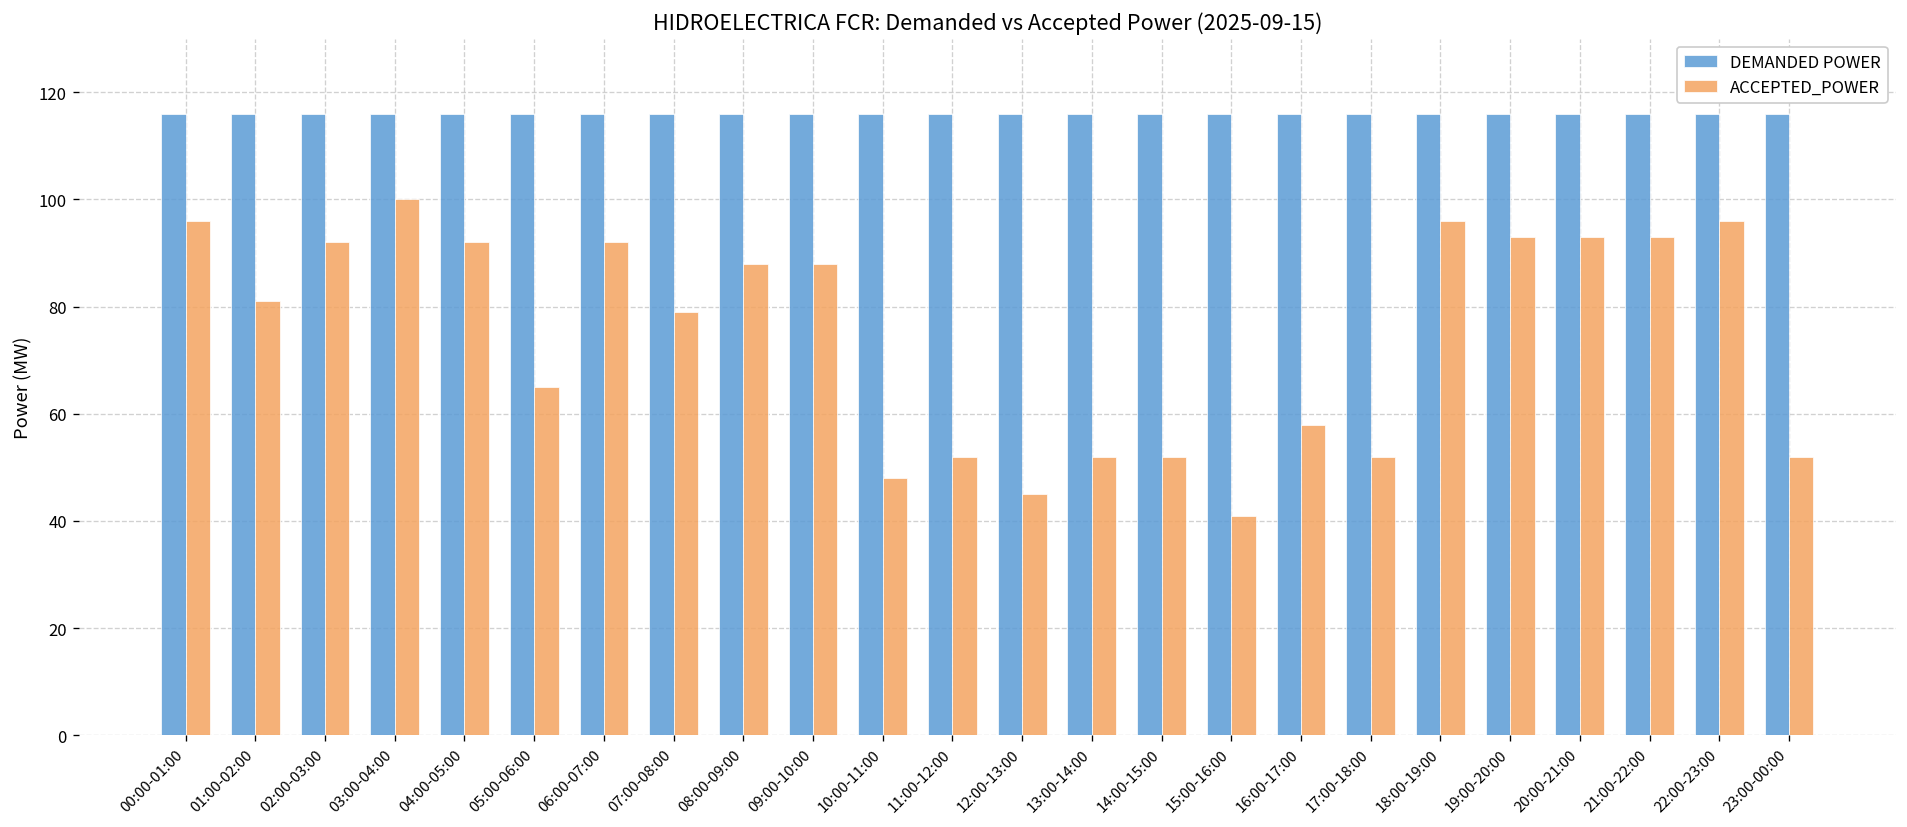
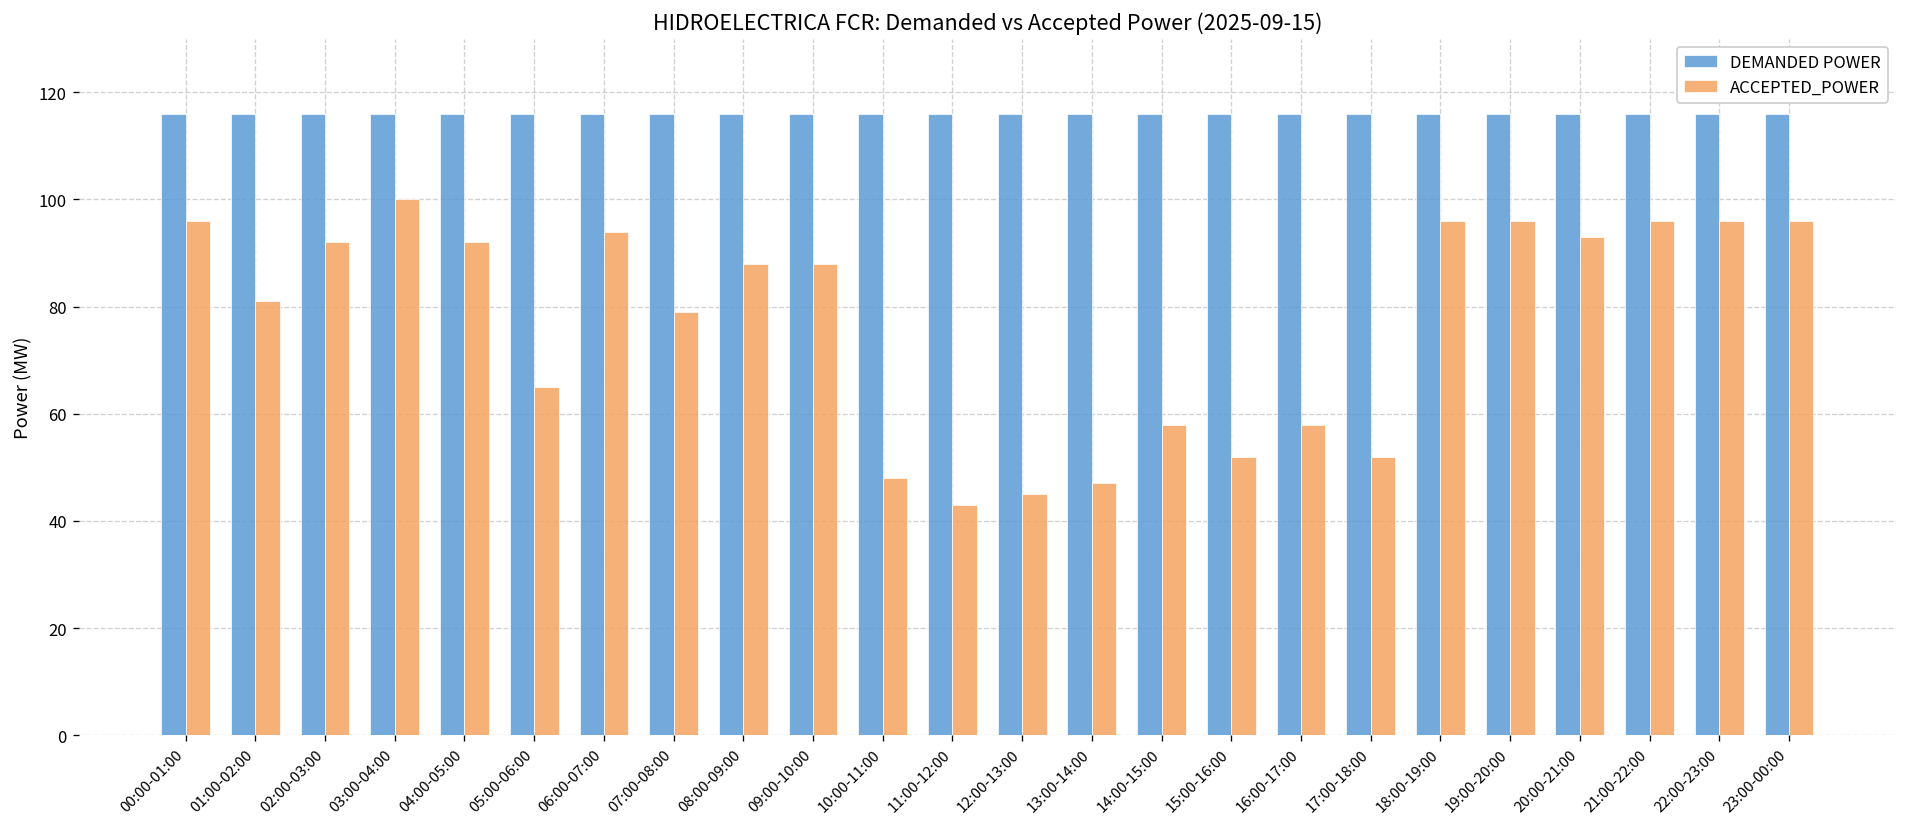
ACCEPTED_POWER, 06:00-07:00: 92 -> 94
ACCEPTED_POWER, 11:00-12:00: 52 -> 43
ACCEPTED_POWER, 13:00-14:00: 52 -> 47
ACCEPTED_POWER, 14:00-15:00: 52 -> 58
ACCEPTED_POWER, 15:00-16:00: 41 -> 52
ACCEPTED_POWER, 19:00-20:00: 93 -> 96
ACCEPTED_POWER, 21:00-22:00: 93 -> 96
ACCEPTED_POWER, 23:00-00:00: 52 -> 96
